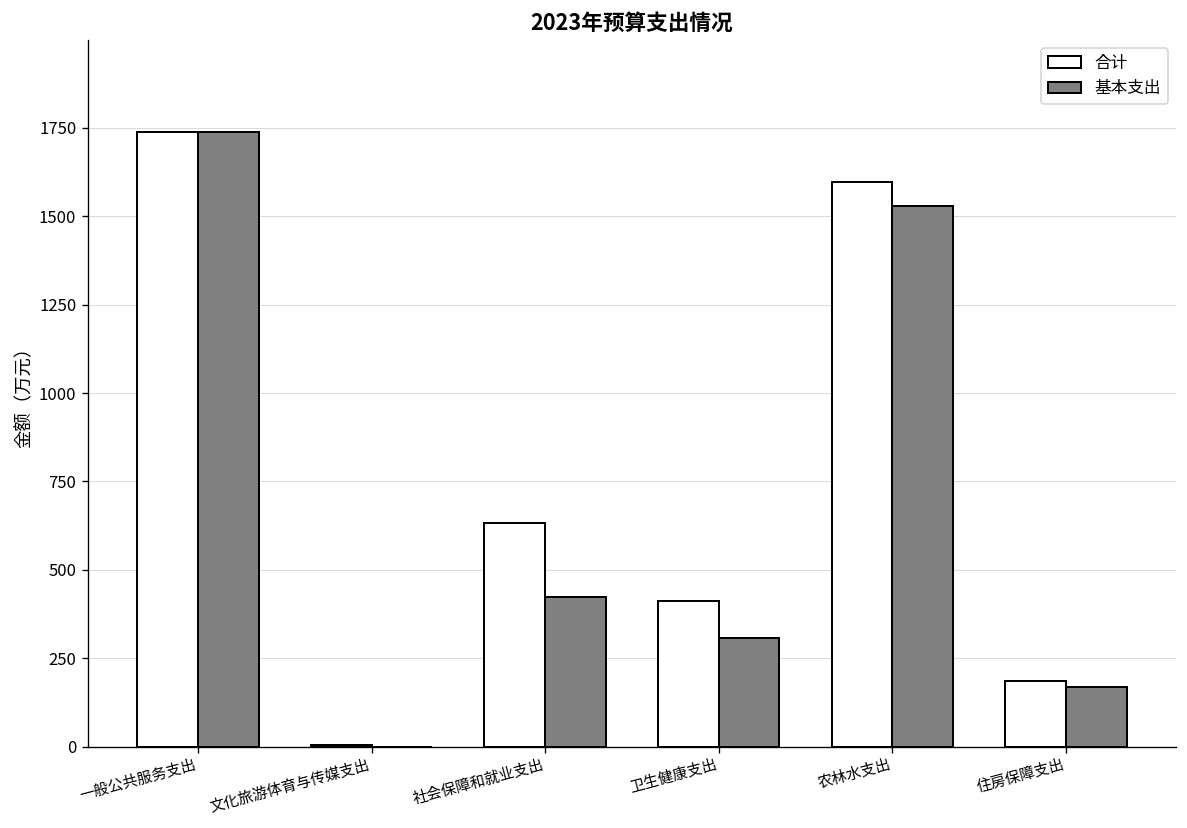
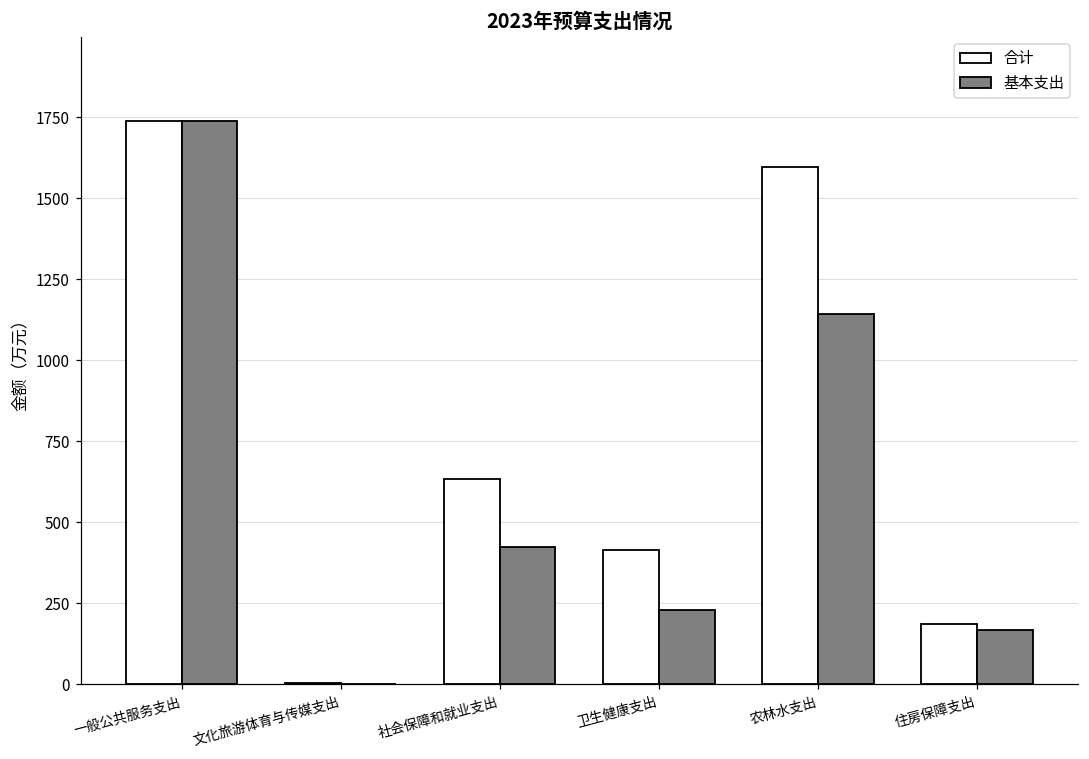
基本支出, 卫生健康支出: 310 -> 230
基本支出, 农林水支出: 1530 -> 1140
